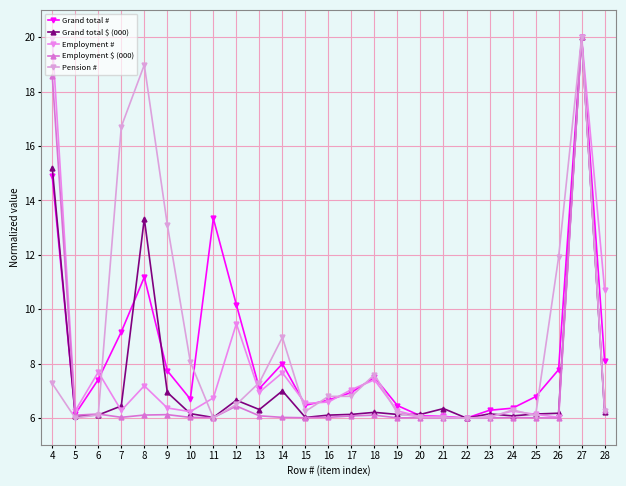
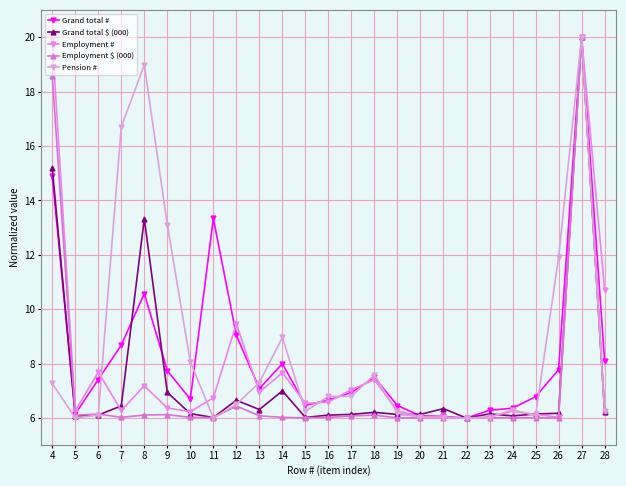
Grand total #, 7: 9.2 -> 8.7
Grand total #, 8: 11.2 -> 10.6
Grand total #, 12: 10.2 -> 9.0
